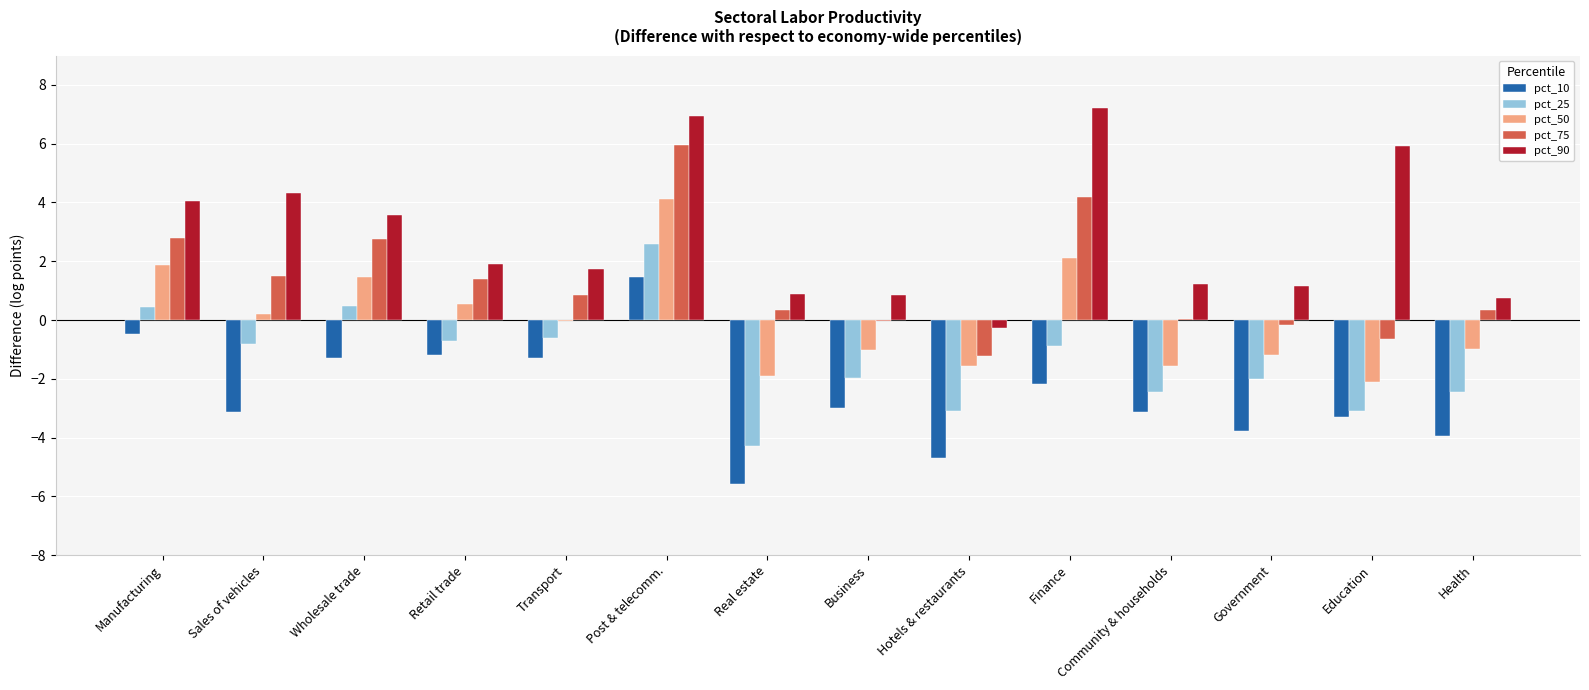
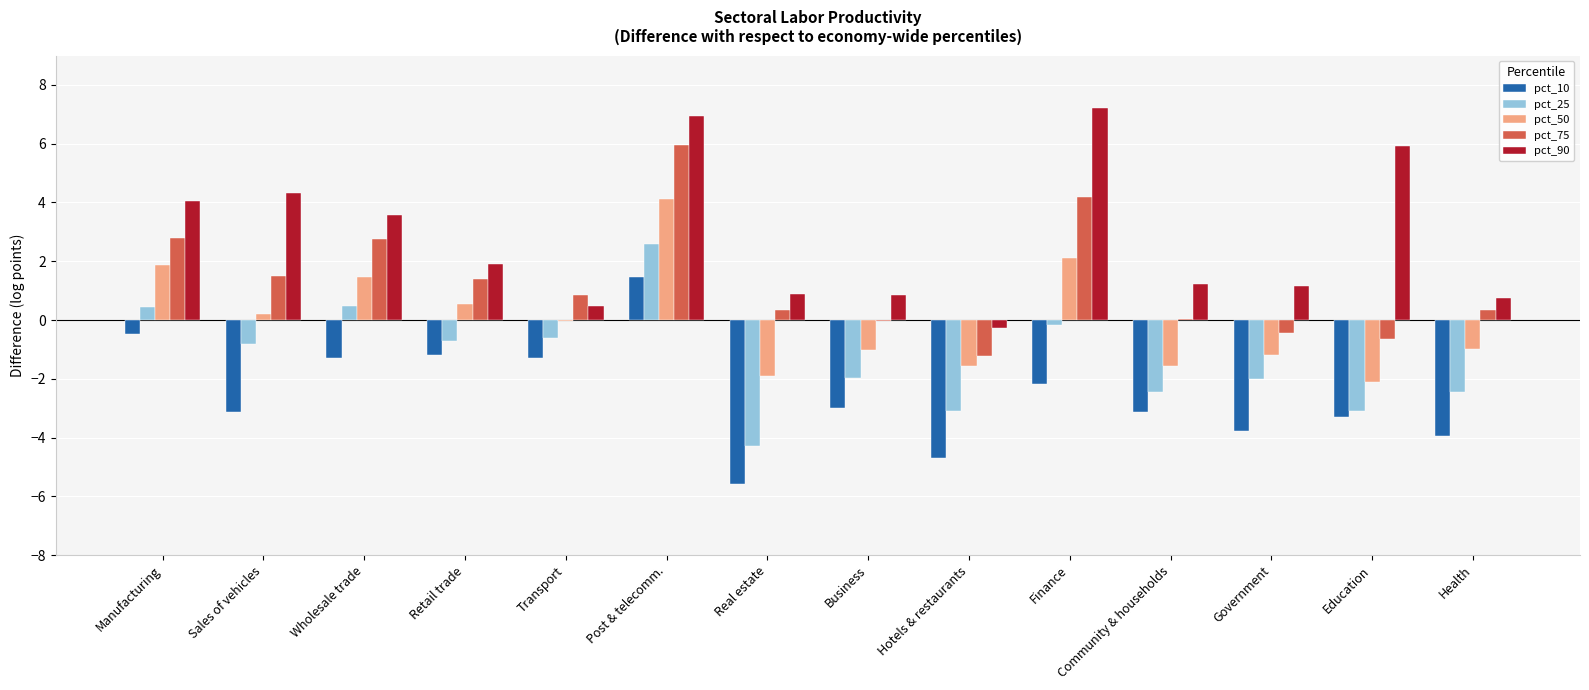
pct_90, Transport: 1.7 -> 0.5
pct_25, Finance: -0.9 -> -0.2
pct_75, Government: -0.2 -> -0.5
